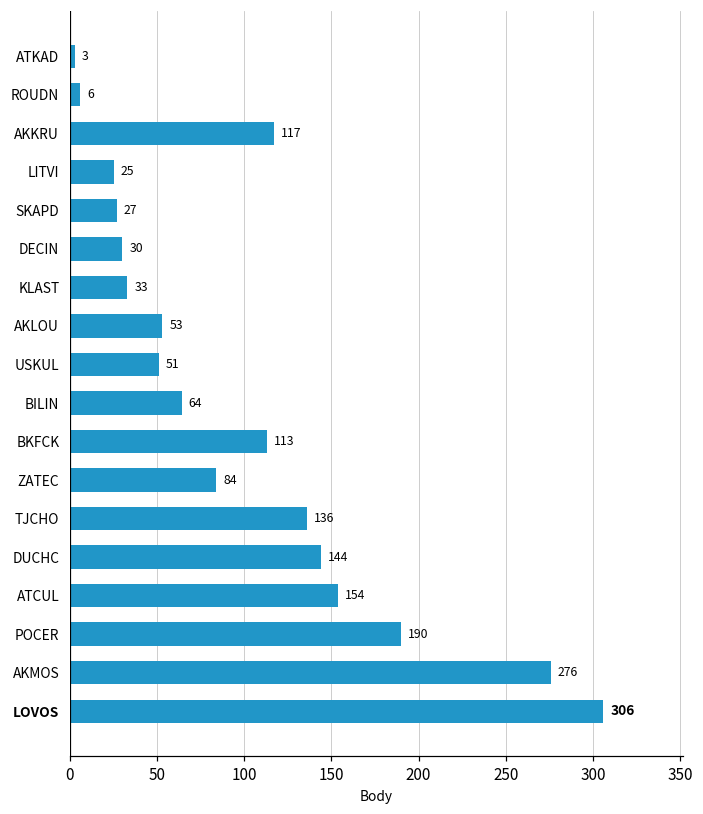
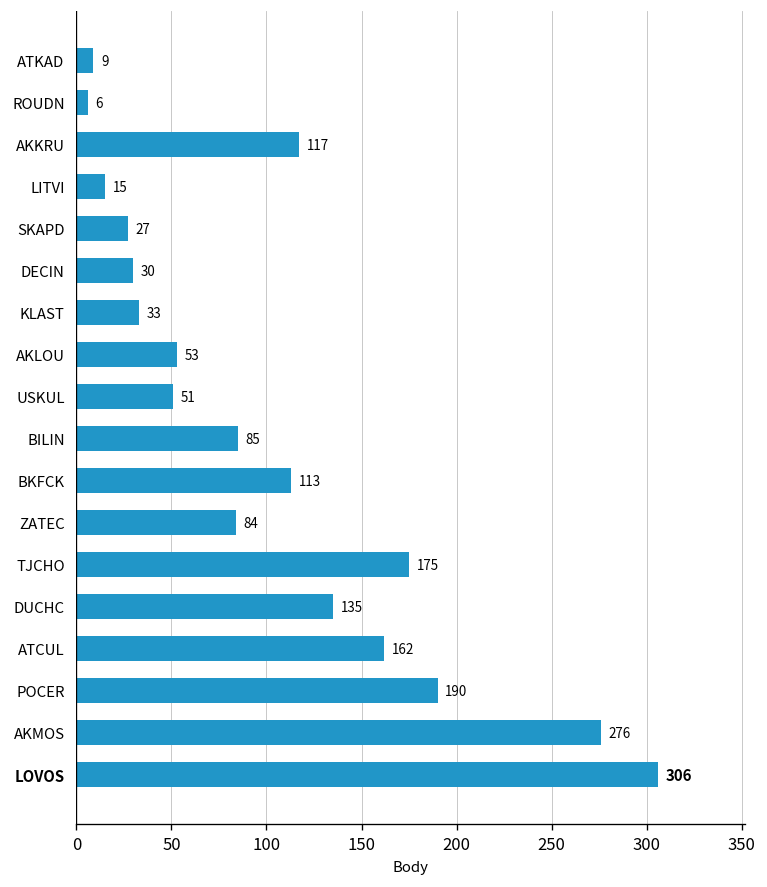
ATKAD: 3 -> 9
LITVI: 25 -> 15
BILIN: 64 -> 85
TJCHO: 136 -> 175
DUCHC: 144 -> 135
ATCUL: 154 -> 162
